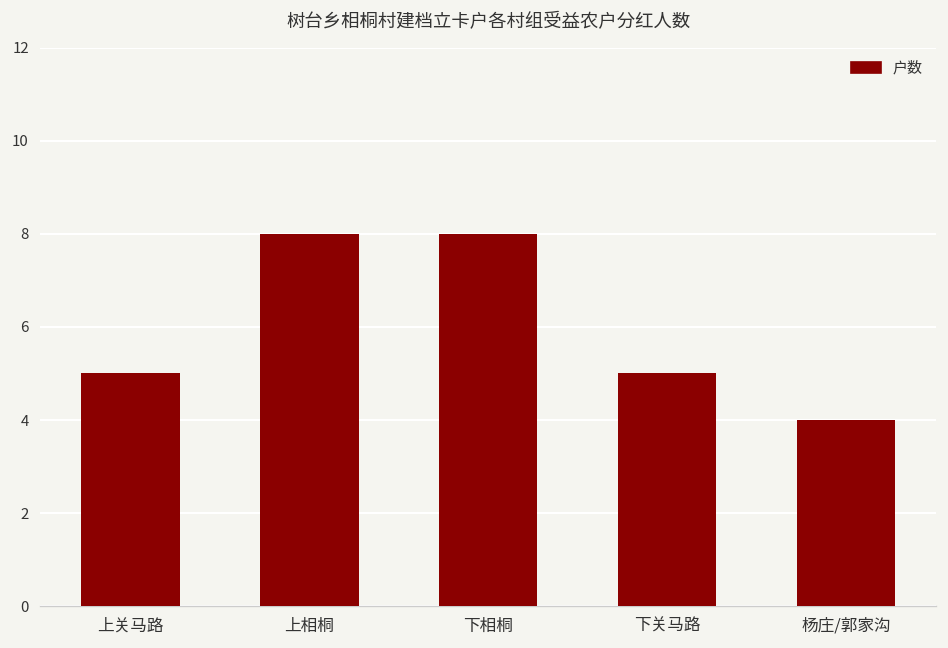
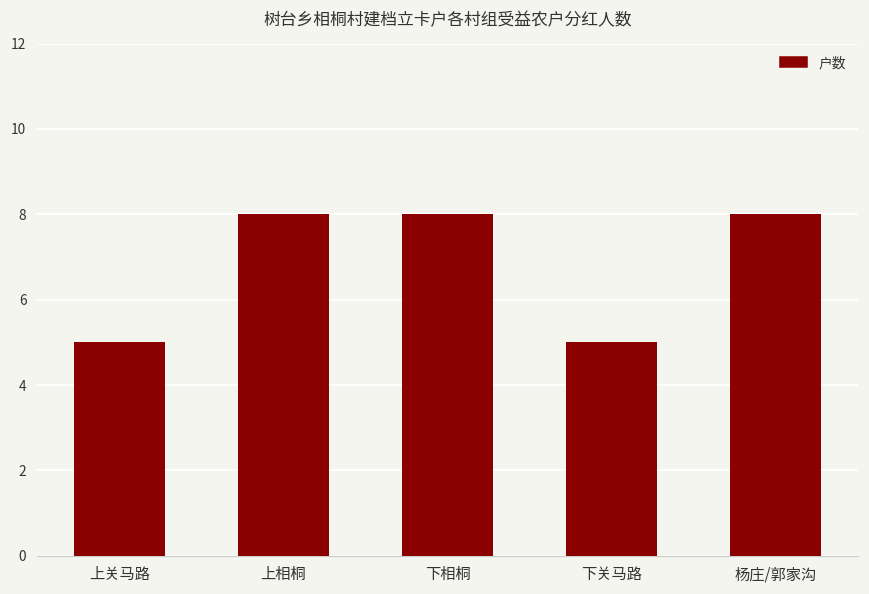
杨庄/郭家沟: 4 -> 8
